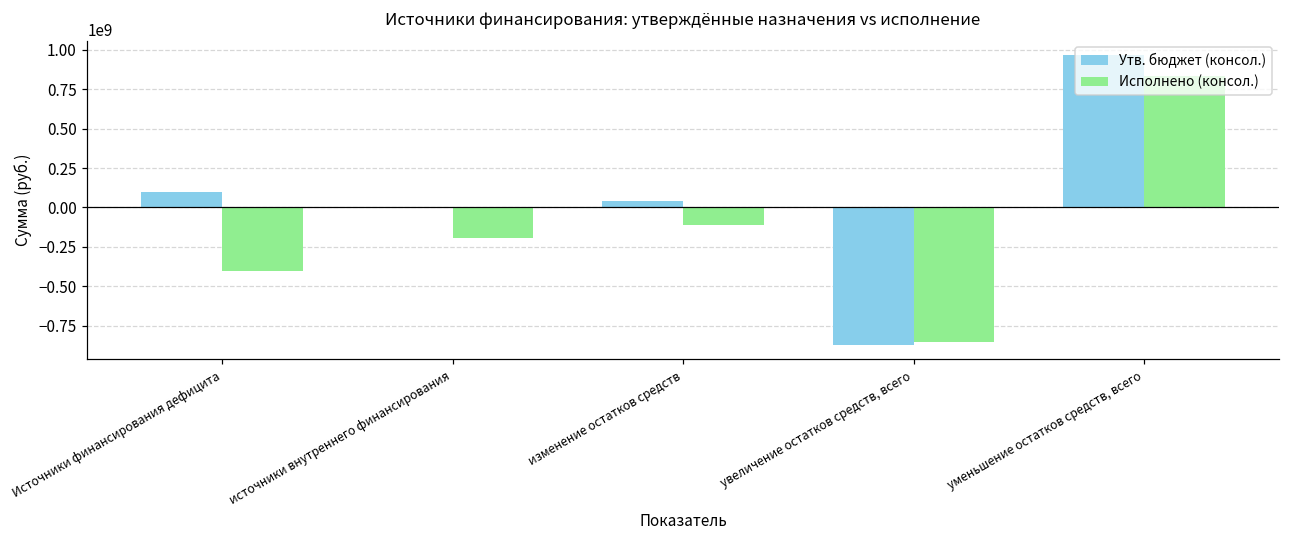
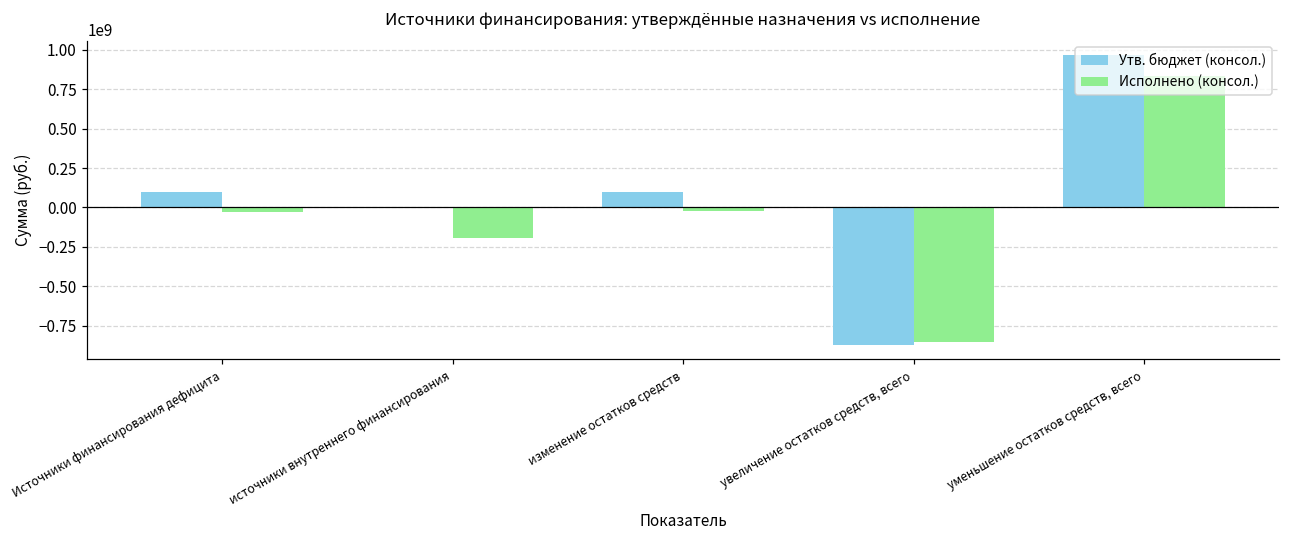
Исполнено (консол.), Источники финансирования дефицита: -400000000 -> -30000000
Утв. бюджет (консол.), изменение остатков средств: 40000000 -> 100000000
Исполнено (консол.), изменение остатков средств: -110000000 -> -20000000
